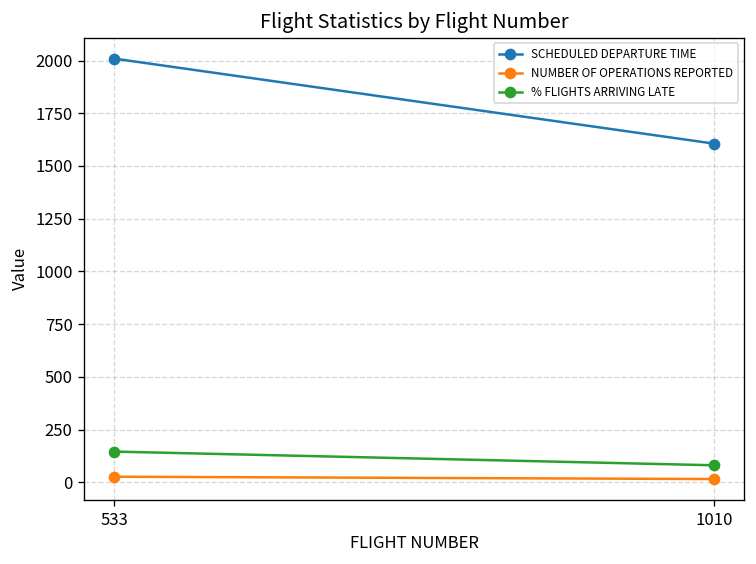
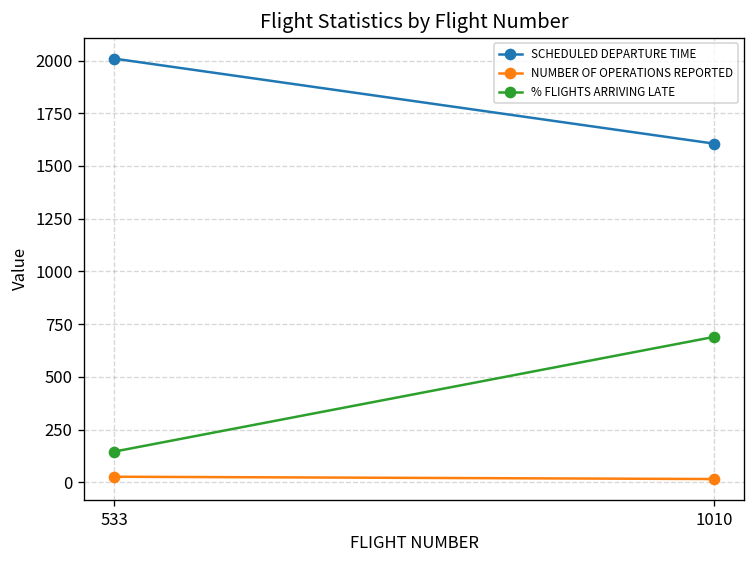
% FLIGHTS ARRIVING LATE, 1010: 80 -> 690
